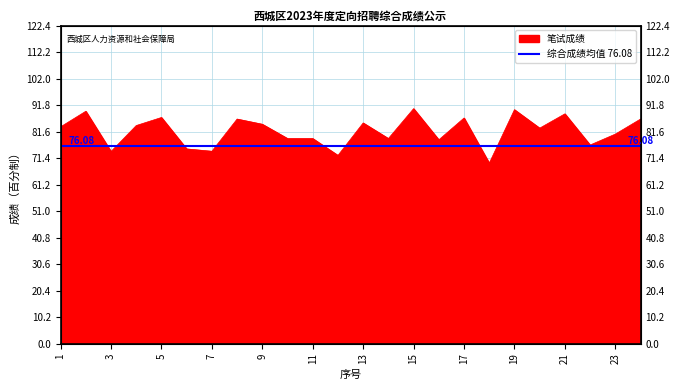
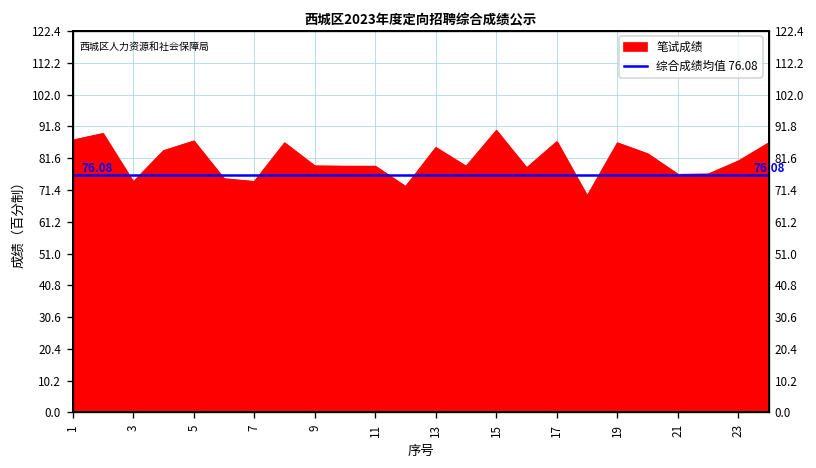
1: 84 -> 87
9: 85 -> 79
19: 90 -> 87
21: 89 -> 76
